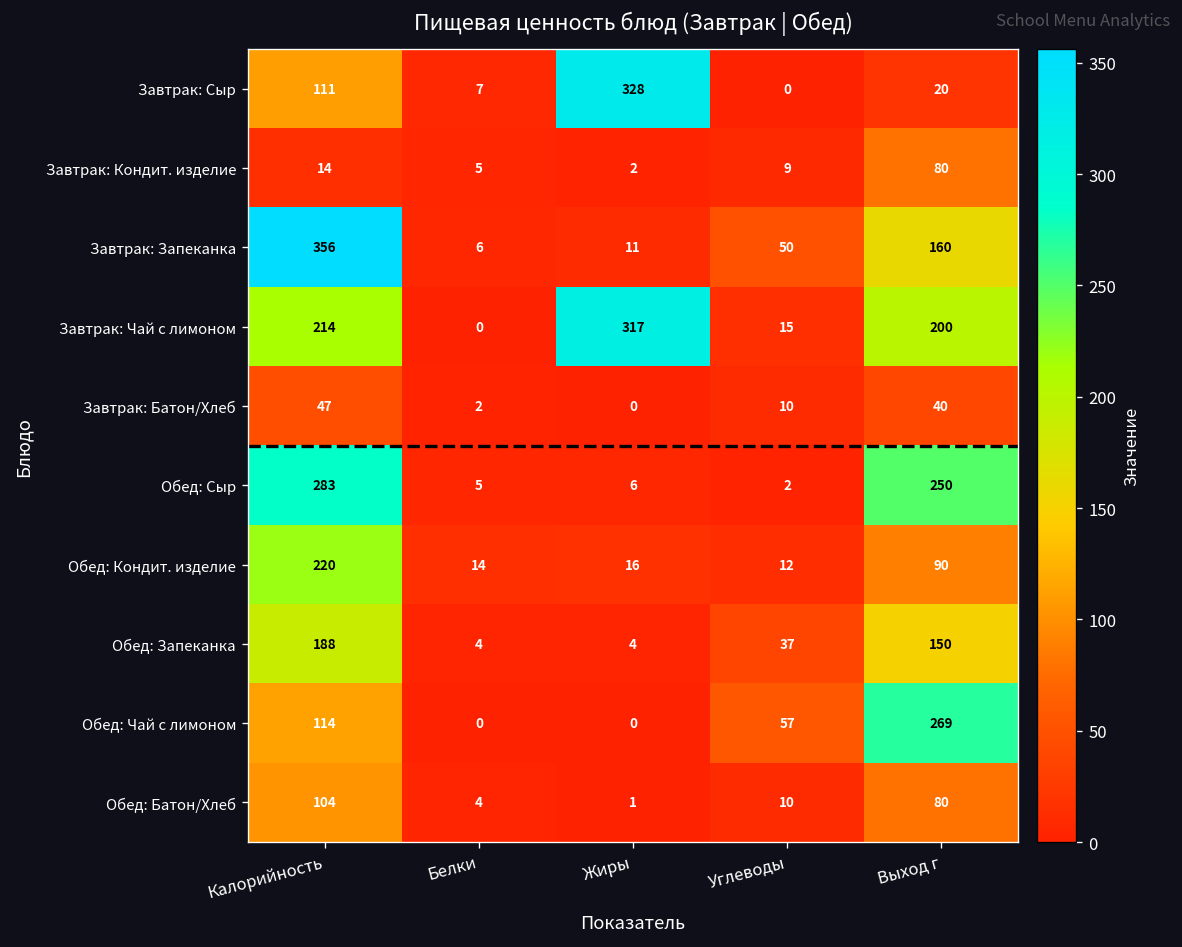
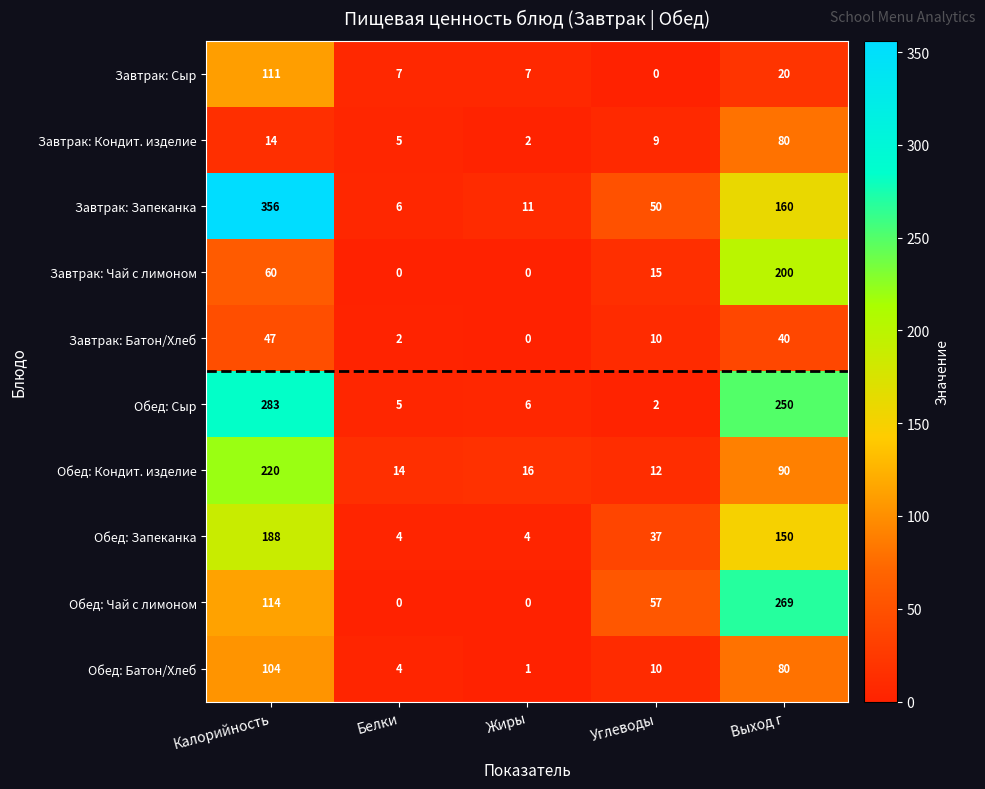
Завтрак: Сыр, Жиры: 328 -> 7
Завтрак: Чай с лимоном, Калорийность: 214 -> 60
Завтрак: Чай с лимоном, Жиры: 317 -> 0
